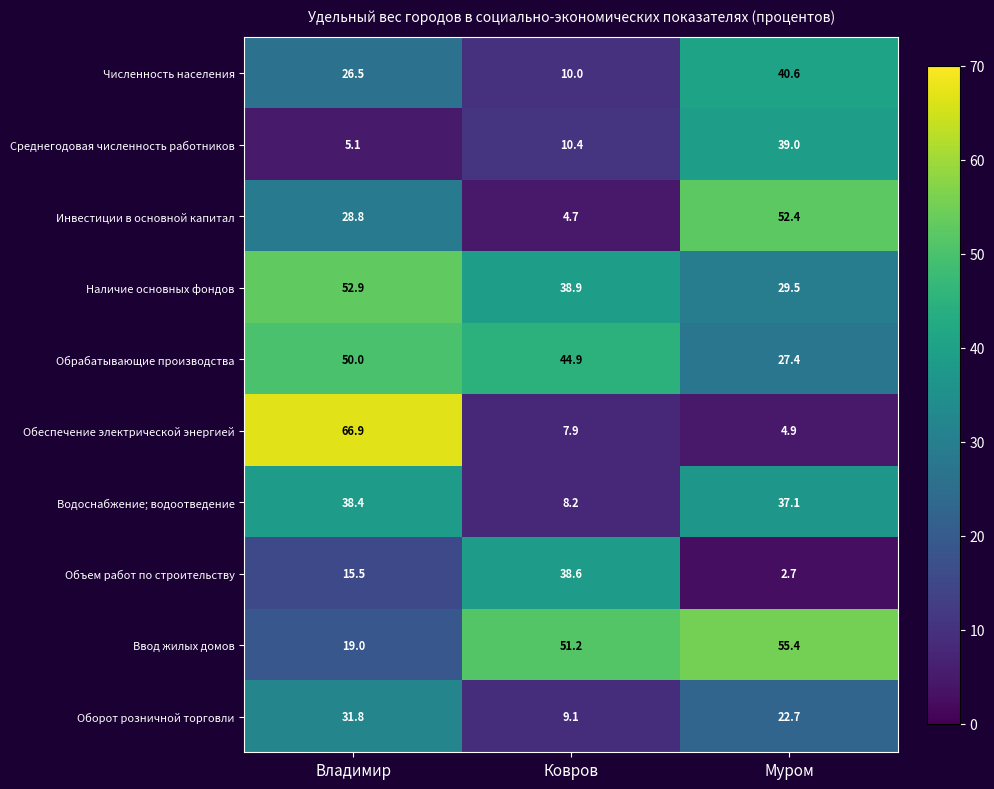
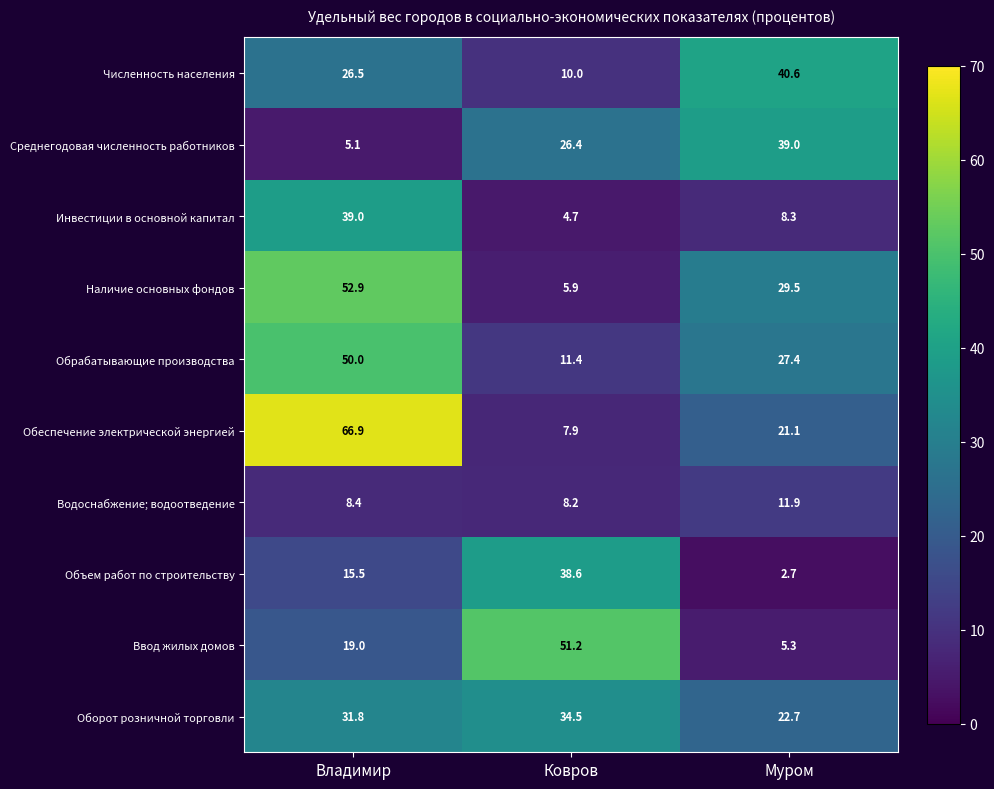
Среднегодовая численность работников, Ковров: 10.4 -> 26.4
Инвестиции в основной капитал, Владимир: 28.8 -> 39.0
Инвестиции в основной капитал, Муром: 52.4 -> 8.3
Наличие основных фондов, Ковров: 38.9 -> 5.9
Обрабатывающие производства, Ковров: 44.9 -> 11.4
Обеспечение электрической энергией, Муром: 4.9 -> 21.1
Водоснабжение; водоотведение, Владимир: 38.4 -> 8.4
Водоснабжение; водоотведение, Муром: 37.1 -> 11.9
Ввод жилых домов, Муром: 55.4 -> 5.3
Оборот розничной торговли, Ковров: 9.1 -> 34.5
